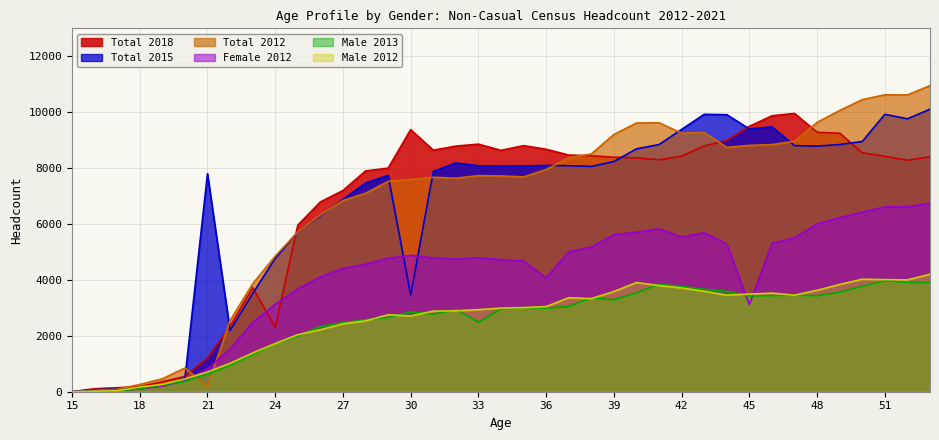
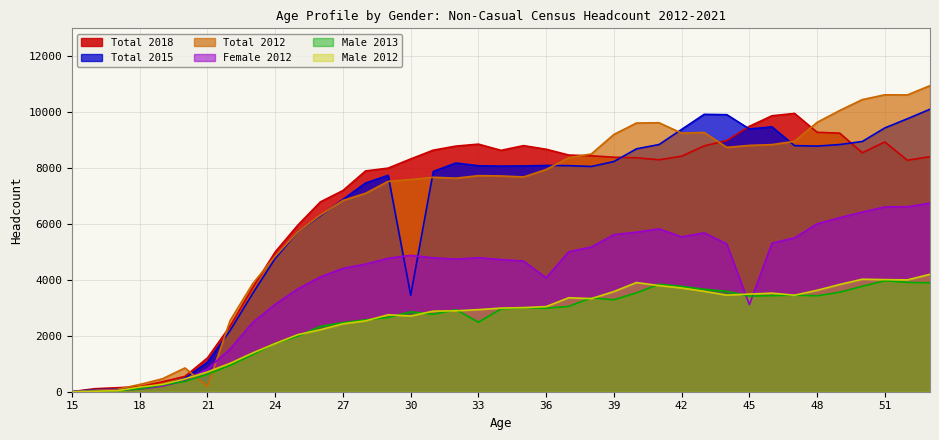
Total 2015, 21: 7800 -> 1100
Total 2018, 24: 2300 -> 5000
Total 2018, 30: 9400 -> 8300
Total 2018, 51: 8400 -> 8900
Total 2015, 51: 9900 -> 9400
